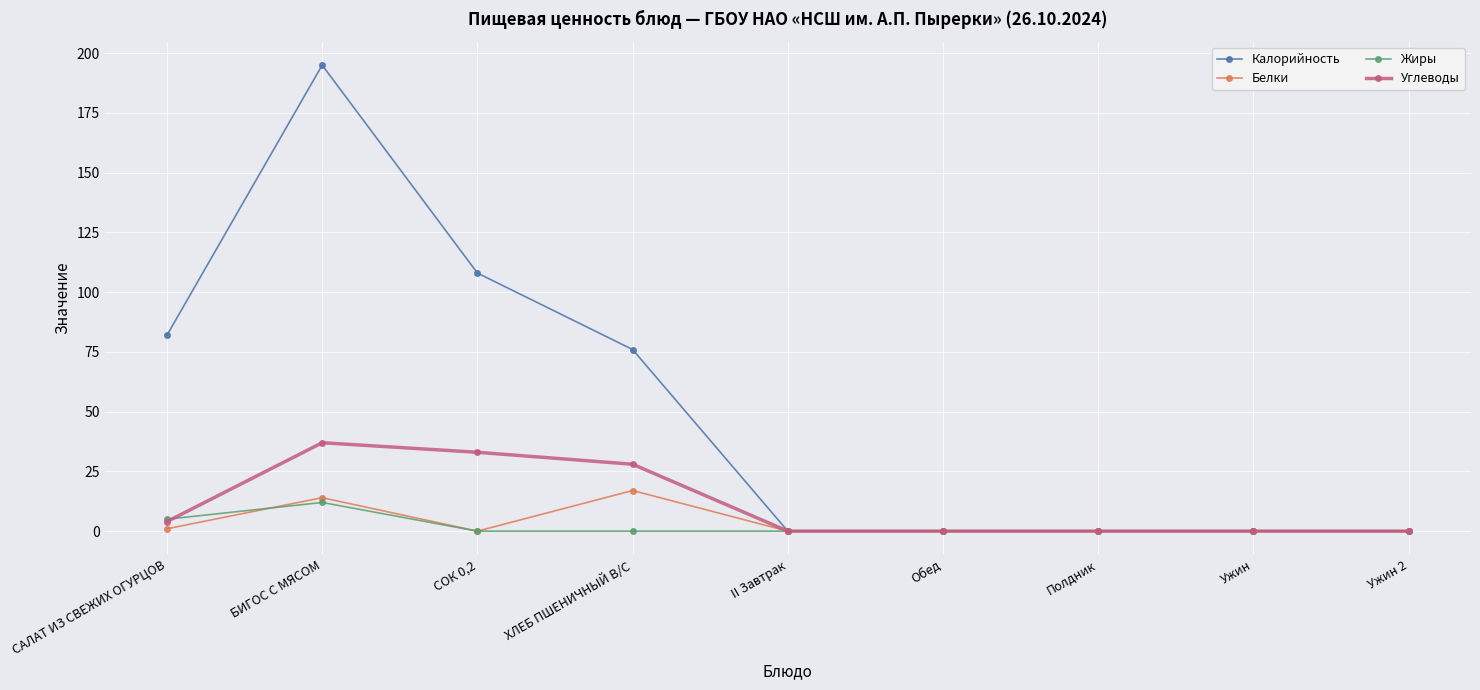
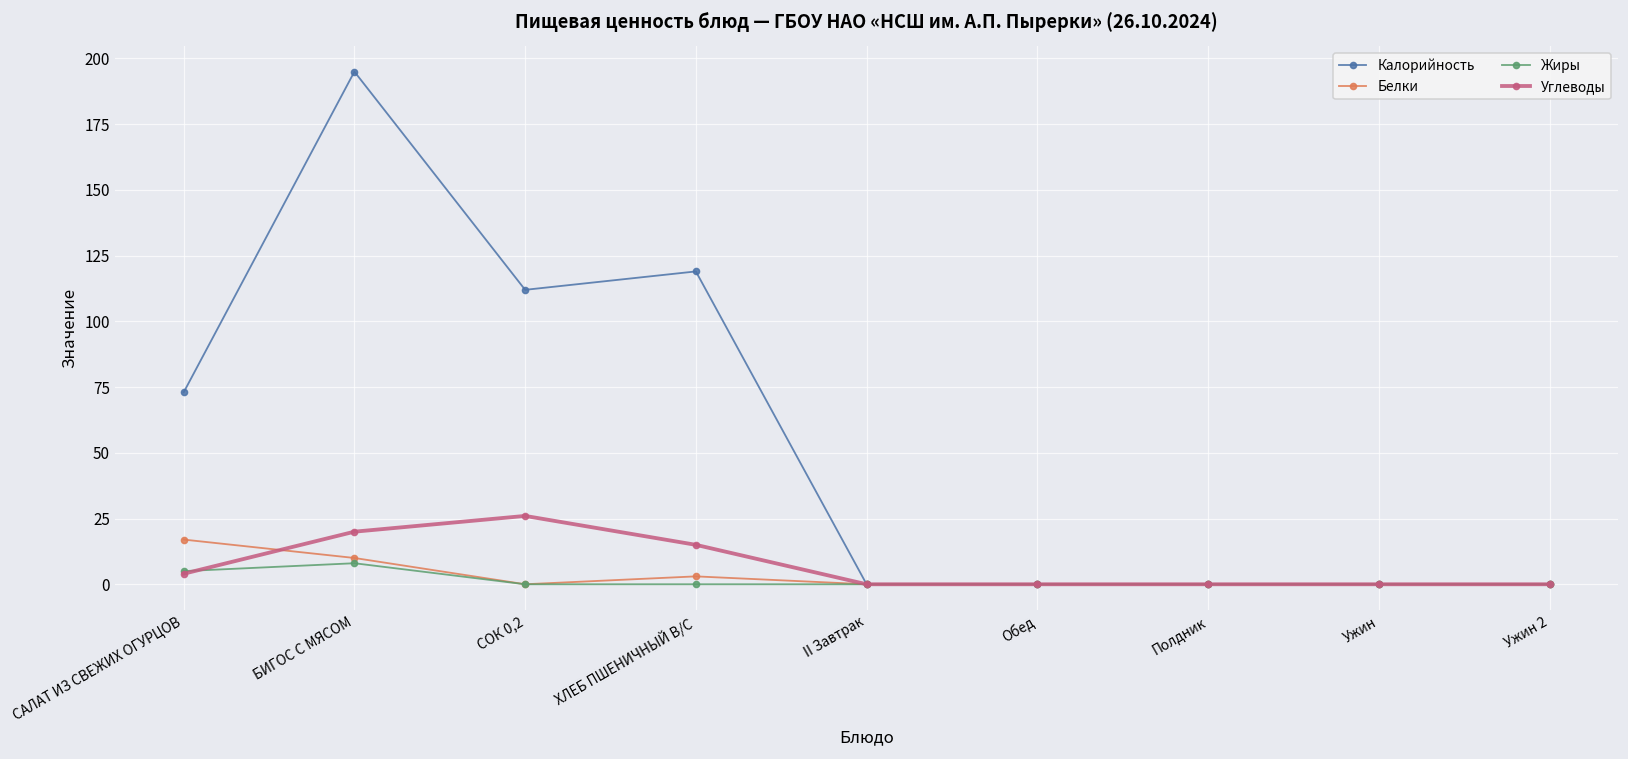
Калорийность, САЛАТ ИЗ СВЕЖИХ ОГУРЦОВ: 82 -> 73
Белки, САЛАТ ИЗ СВЕЖИХ ОГУРЦОВ: 1 -> 17
Белки, БИГОС С МЯСОМ: 14 -> 10
Жиры, БИГОС С МЯСОМ: 12 -> 8
Углеводы, БИГОС С МЯСОМ: 37 -> 20
Калорийность, СОК 0,2: 108 -> 112
Углеводы, СОК 0,2: 33 -> 26
Калорийность, ХЛЕБ ПШЕНИЧНЫЙ В/С: 76 -> 119
Белки, ХЛЕБ ПШЕНИЧНЫЙ В/С: 17 -> 3
Углеводы, ХЛЕБ ПШЕНИЧНЫЙ В/С: 28 -> 15
